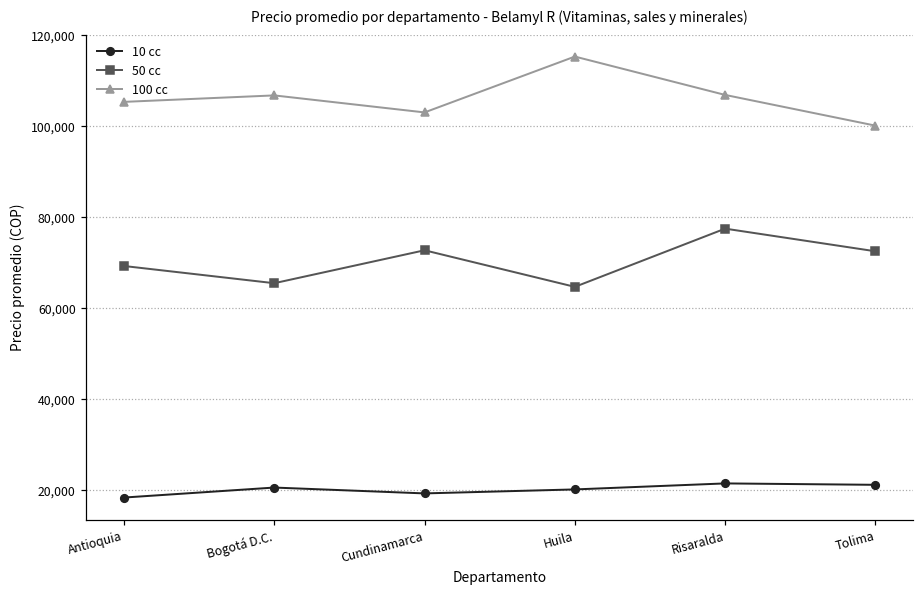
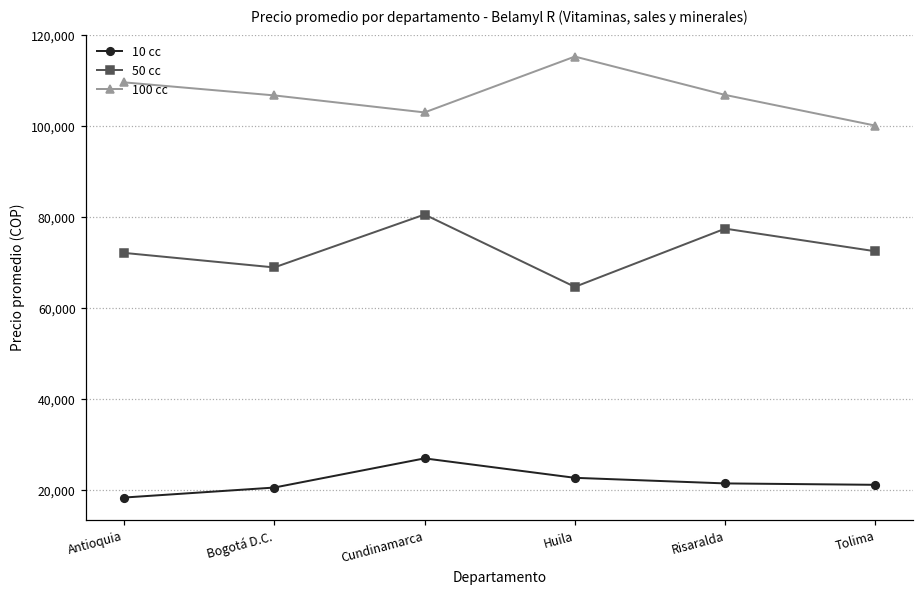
50 cc, Antioquia: 69,000 -> 72,000
100 cc, Antioquia: 105,000 -> 110,000
50 cc, Bogotá D.C.: 66,000 -> 69,000
10 cc, Cundinamarca: 19,000 -> 27,000
50 cc, Cundinamarca: 73,000 -> 81,000
10 cc, Huila: 20,000 -> 23,000
